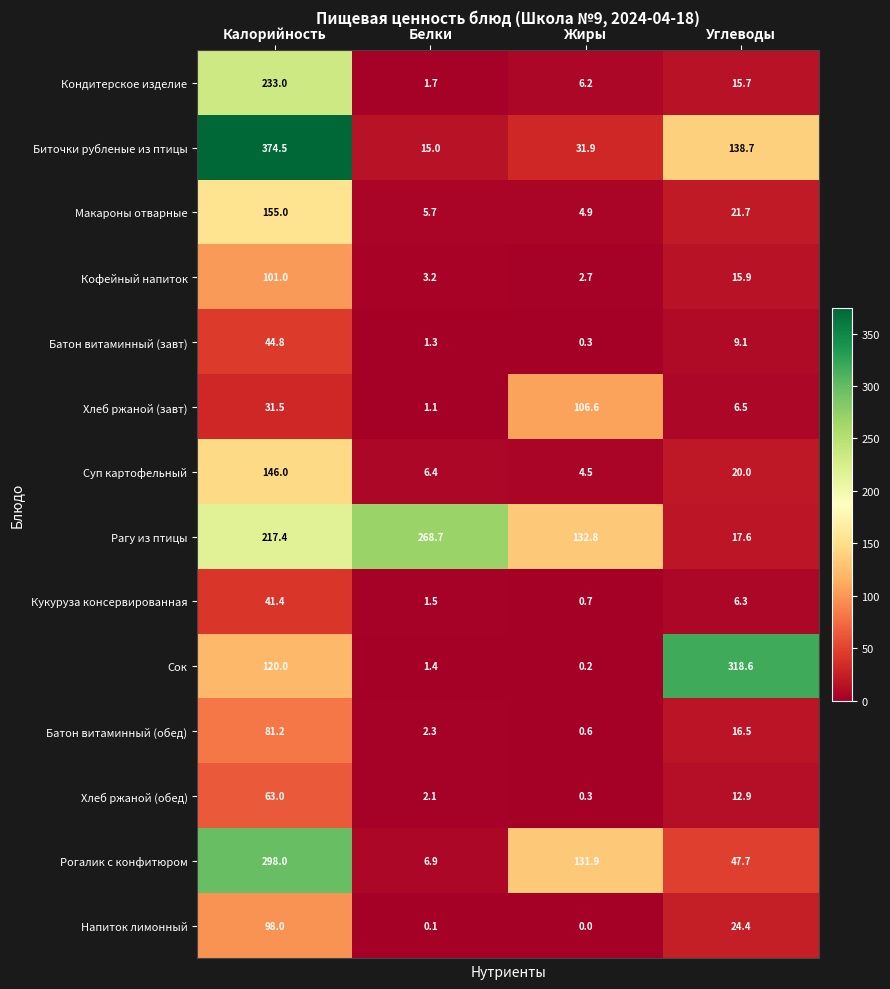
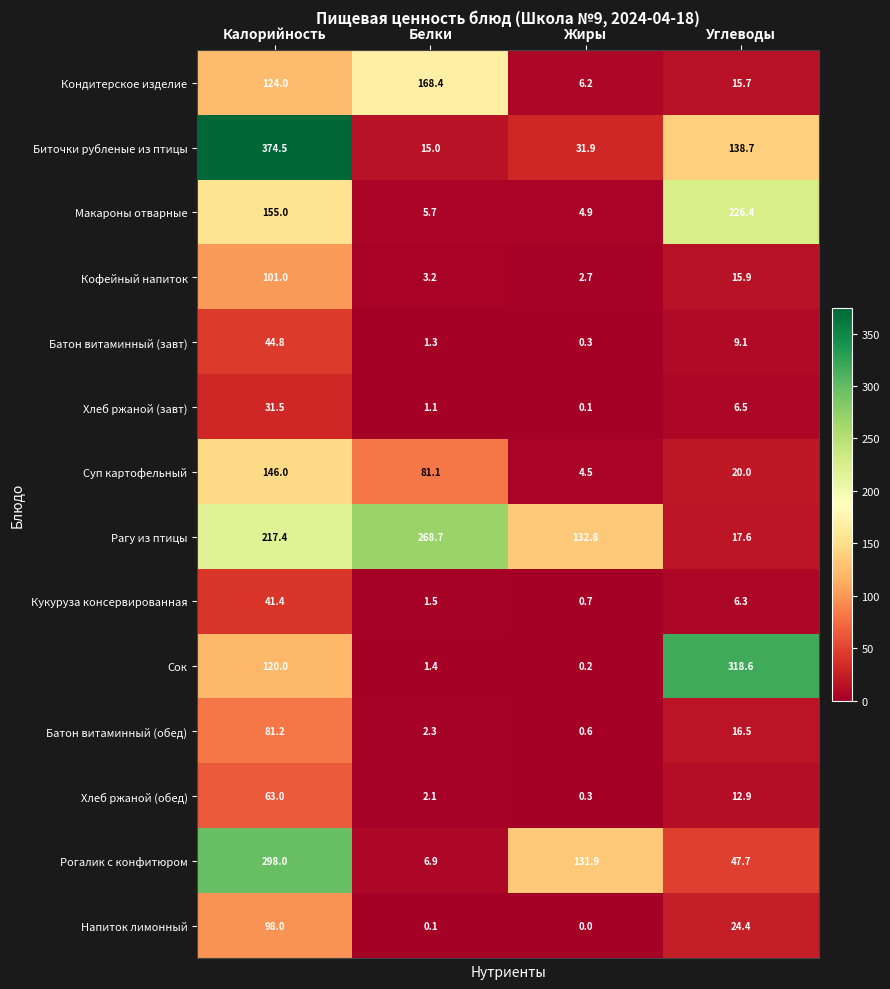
Кондитерское изделие, Калорийность: 233.0 -> 124.0
Кондитерское изделие, Белки: 1.7 -> 168.4
Макароны отварные, Углеводы: 21.7 -> 226.4
Хлеб ржаной (завт), Жиры: 106.6 -> 0.1
Суп картофельный, Белки: 6.4 -> 81.1
